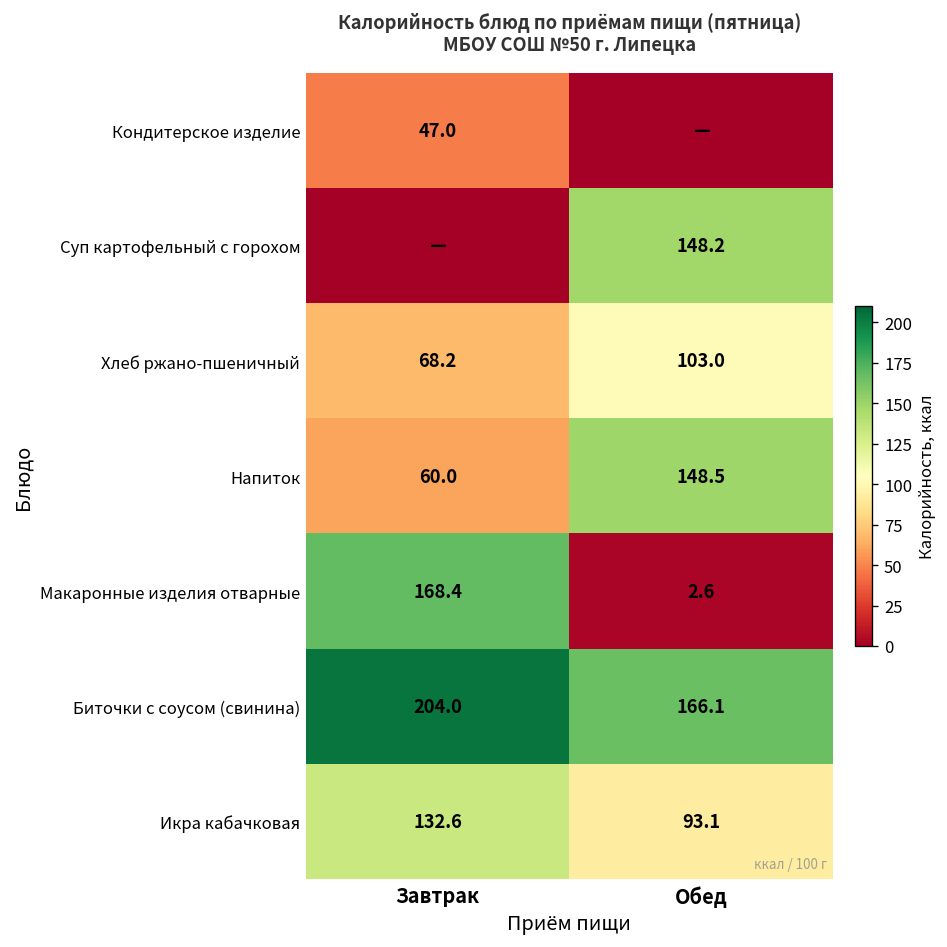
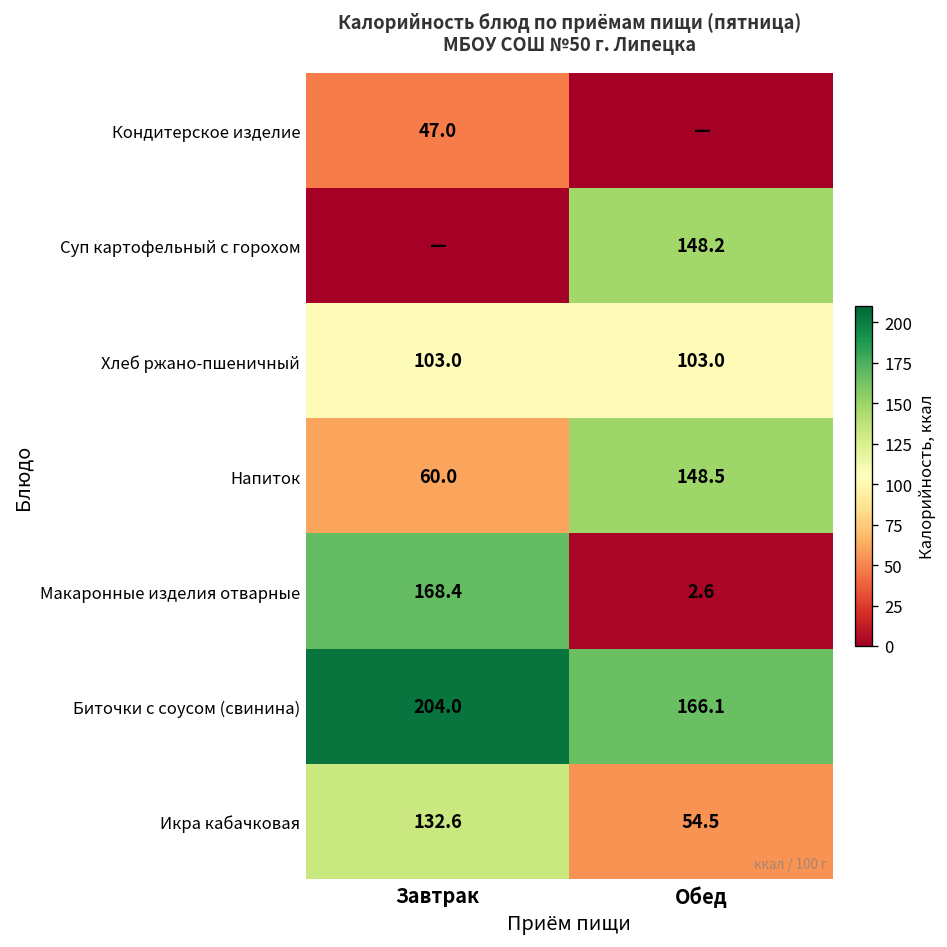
Хлеб ржано-пшеничный, Завтрак: 68.2 -> 103.0
Икра кабачковая, Обед: 93.1 -> 54.5
